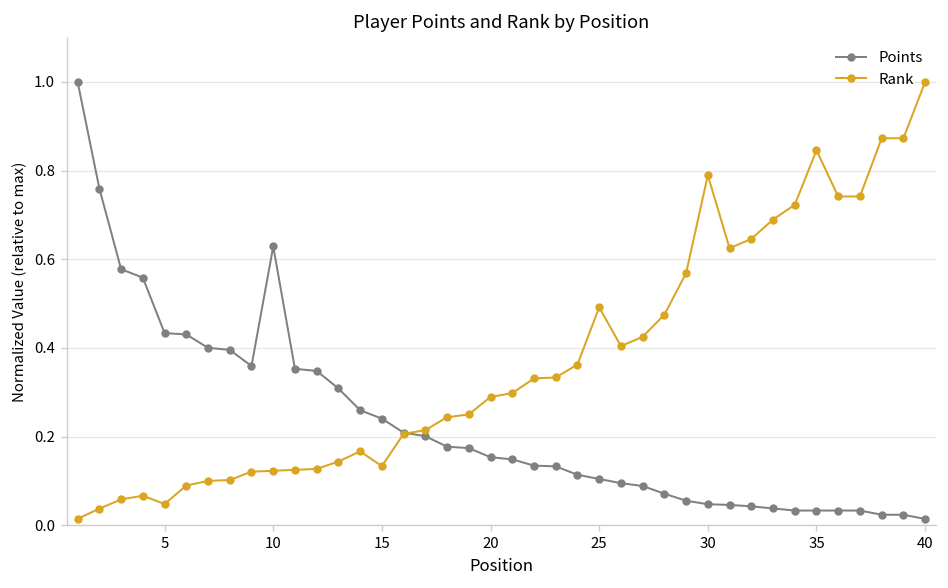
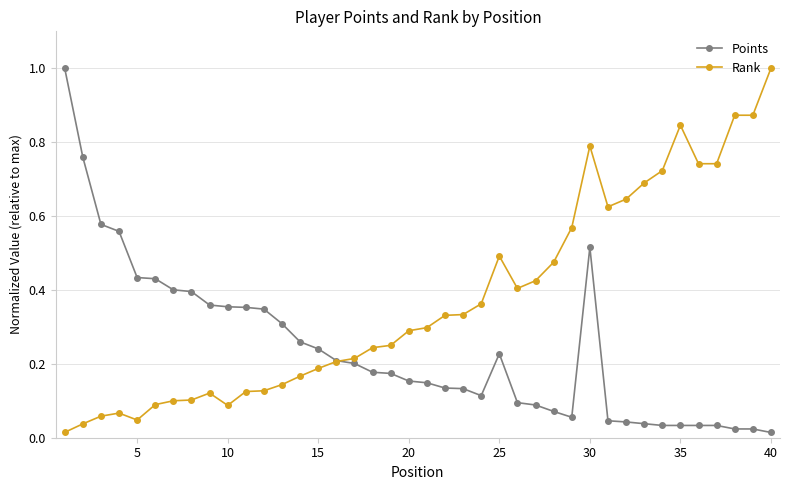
Points, 10: 0.63 -> 0.35
Rank, 10: 0.12 -> 0.09
Rank, 15: 0.13 -> 0.19
Points, 25: 0.10 -> 0.23
Points, 30: 0.05 -> 0.52
